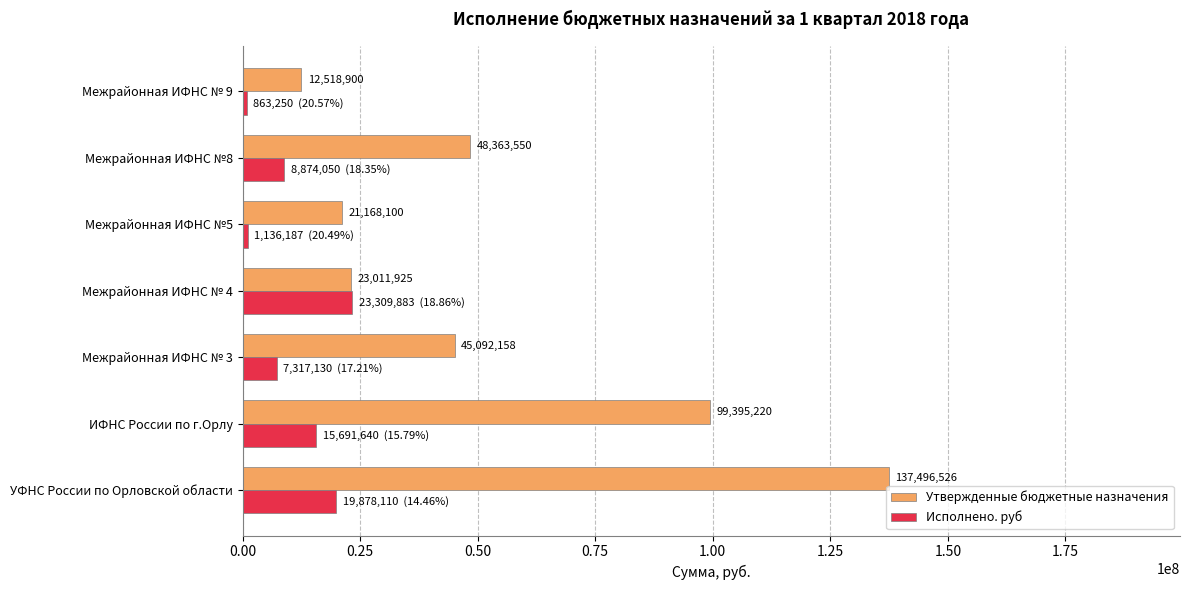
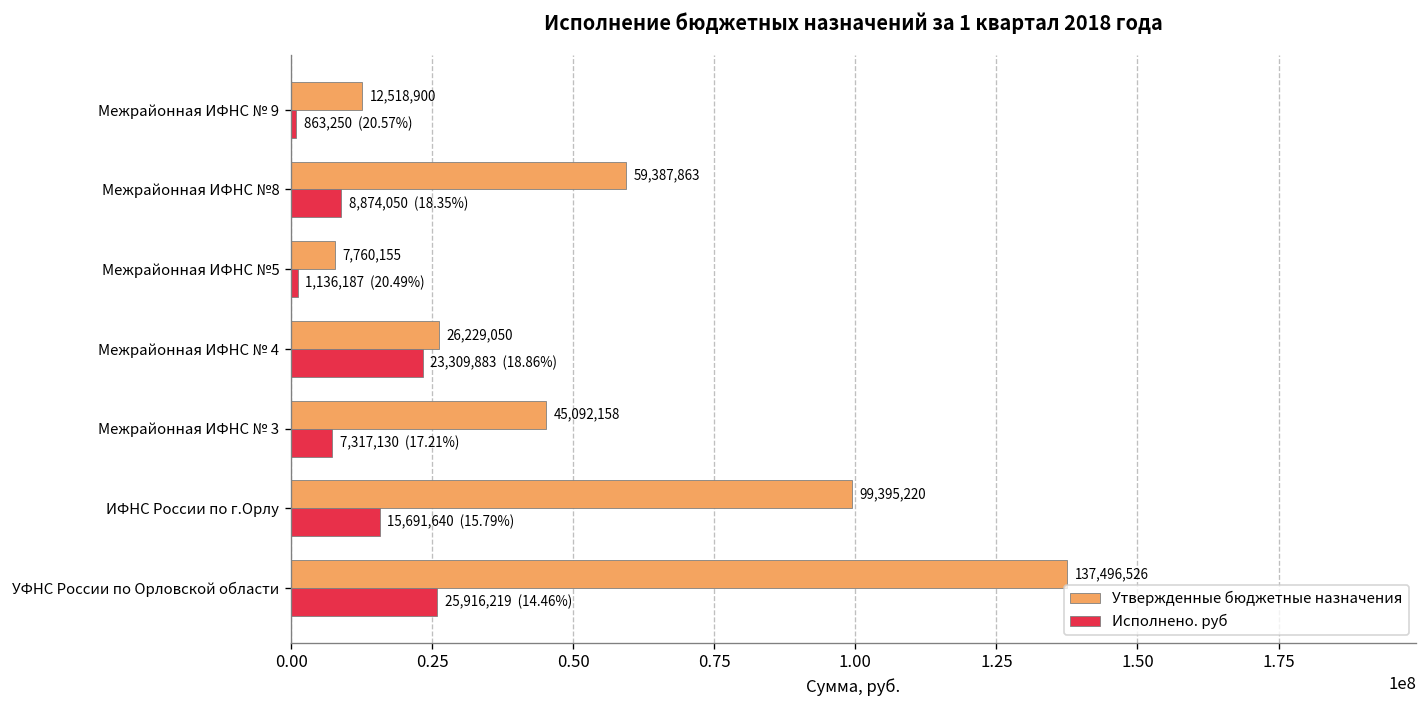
Утвержденные бюджетные назначения, Межрайонная ИФНС №8: 48,363,550 -> 59,387,863
Утвержденные бюджетные назначения, Межрайонная ИФНС №5: 21,168,100 -> 7,760,155
Утвержденные бюджетные назначения, Межрайонная ИФНС № 4: 23,011,925 -> 26,229,050
Исполнено. руб, УФНС России по Орловской области: 19,878,110 -> 25,916,219
